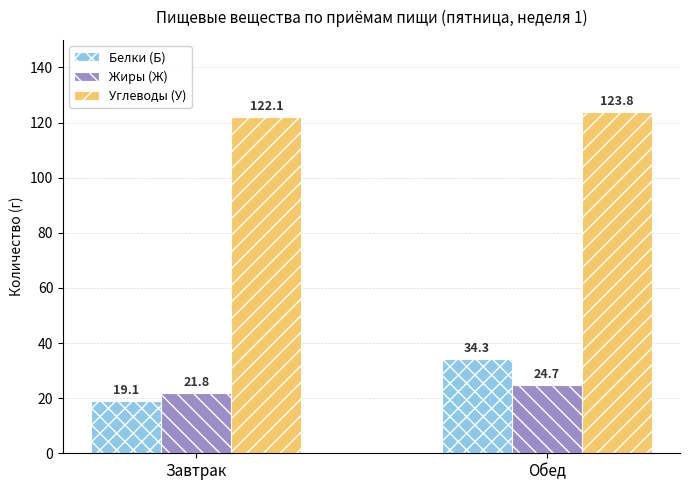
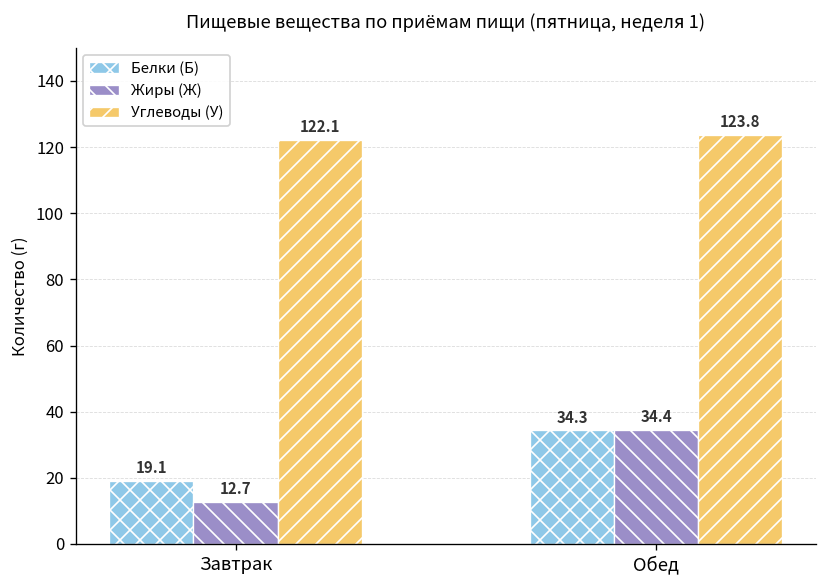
Жиры (Ж), Завтрак: 21.8 -> 12.7
Жиры (Ж), Обед: 24.7 -> 34.4
